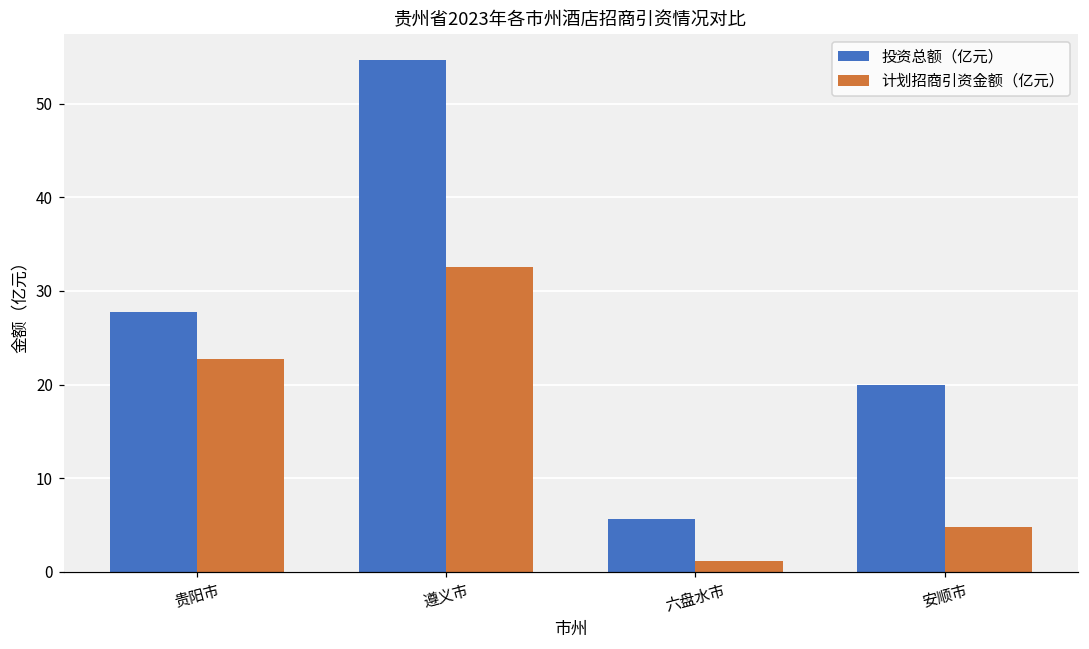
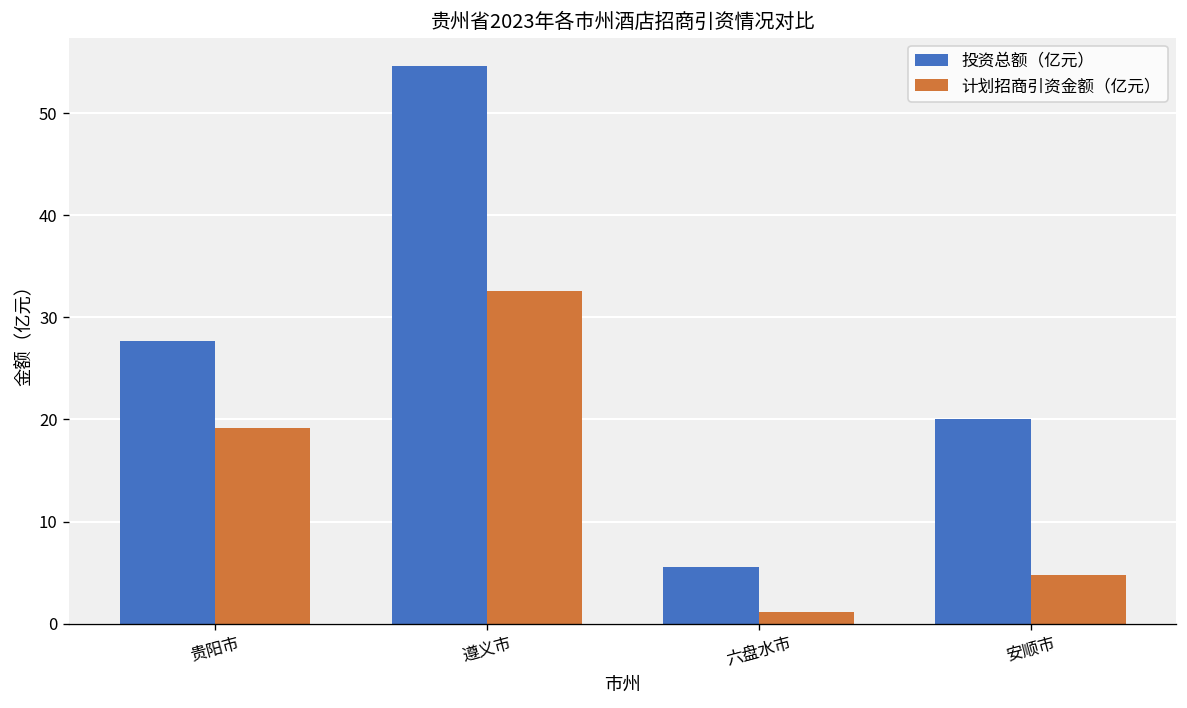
计划招商引资金额（亿元）, 贵阳市: 23 -> 19
